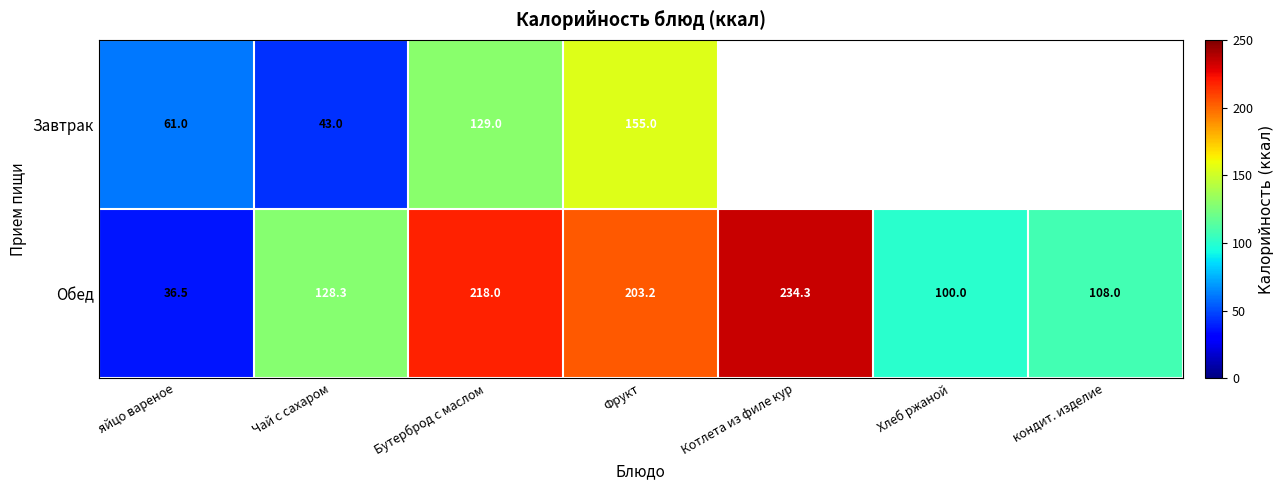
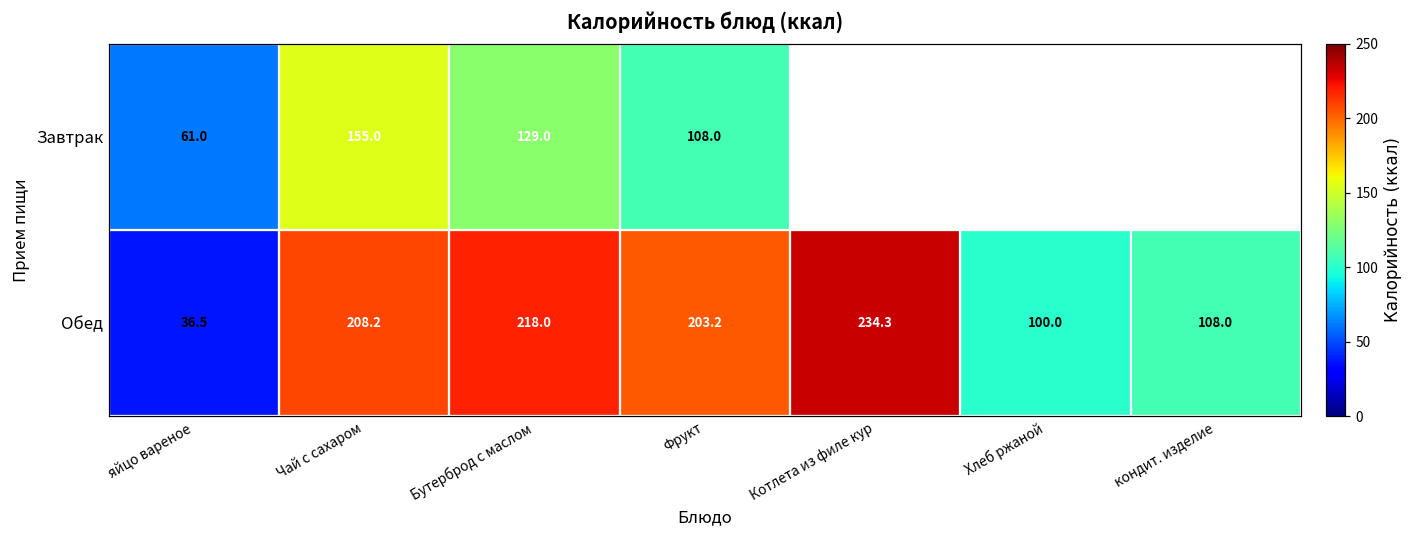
Завтрак, Чай с сахаром: 43.0 -> 155.0
Завтрак, Фрукт: 155.0 -> 108.0
Обед, Чай с сахаром: 128.3 -> 208.2
